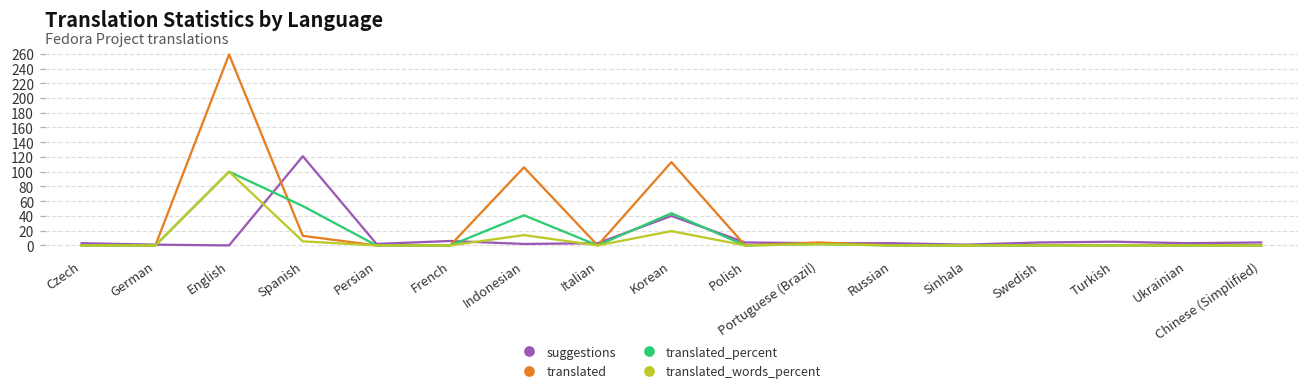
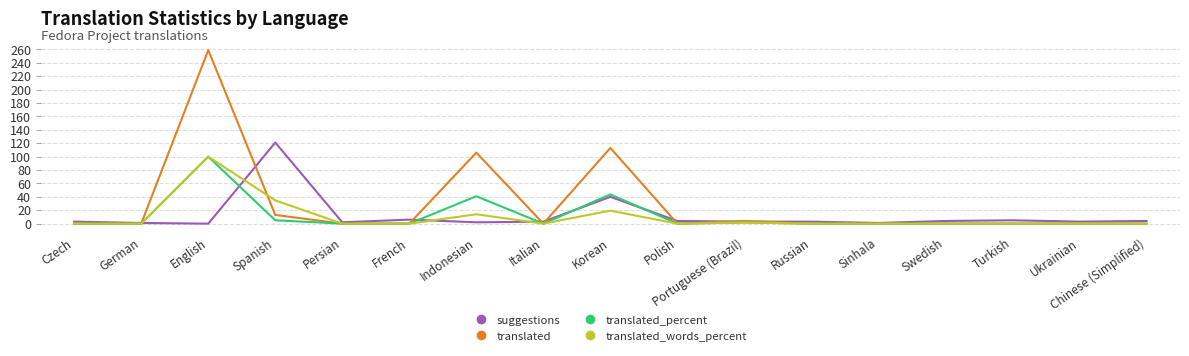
translated_percent, Spanish: 50 -> 10
translated_words_percent, Spanish: 10 -> 30
